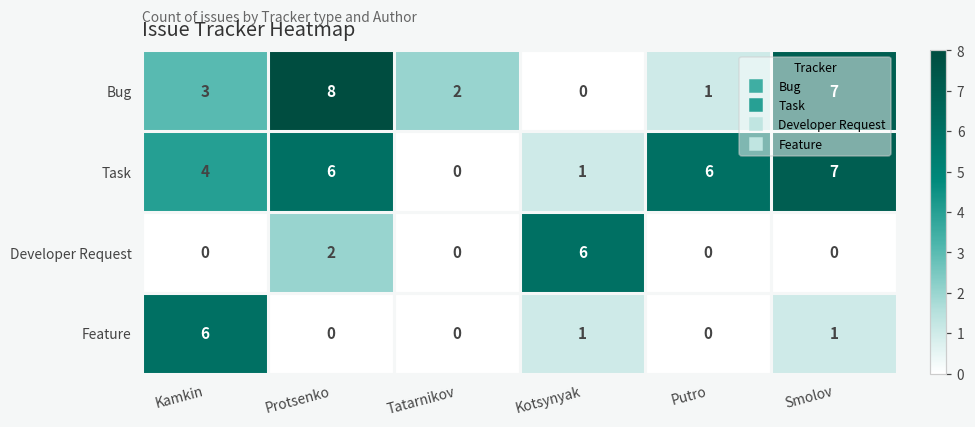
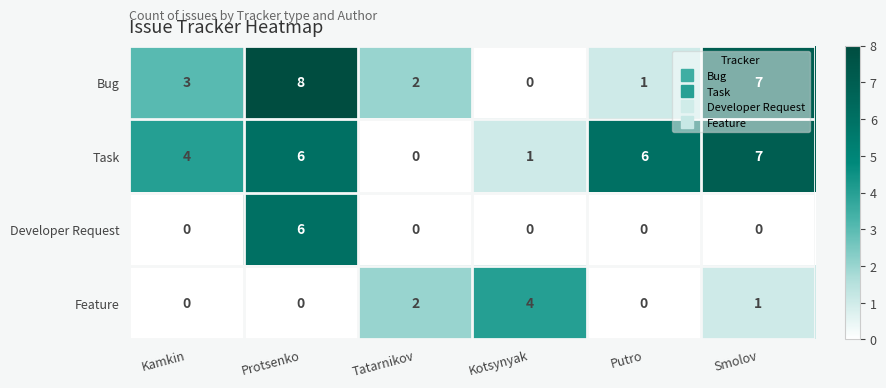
Developer Request, Protsenko: 2 -> 6
Developer Request, Kotsynyak: 6 -> 0
Feature, Kamkin: 6 -> 0
Feature, Tatarnikov: 0 -> 2
Feature, Kotsynyak: 1 -> 4
